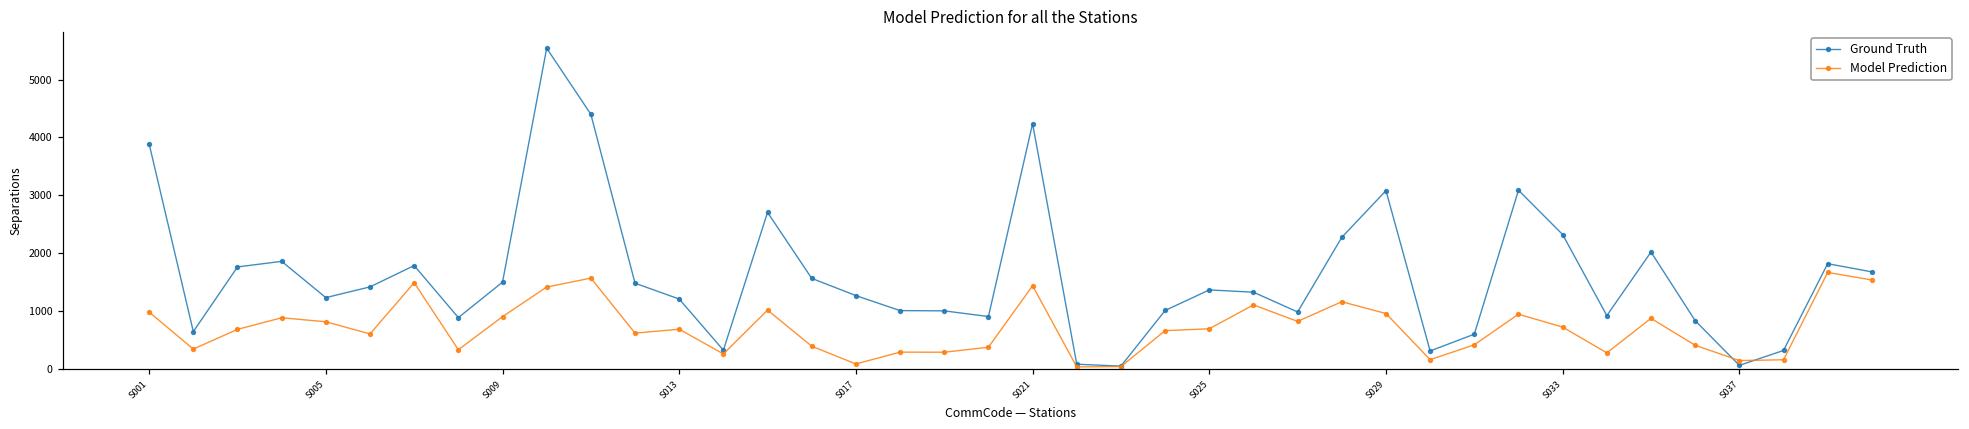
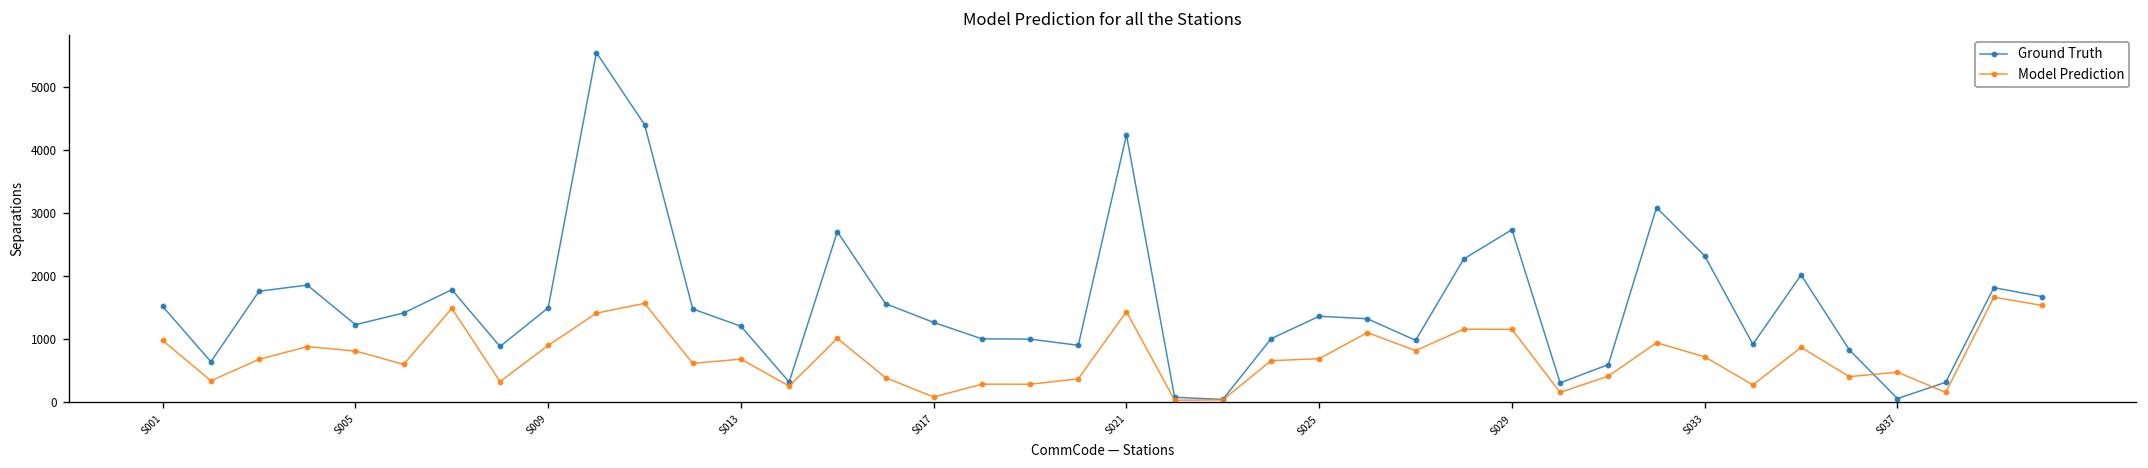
Ground Truth, S001: 3900 -> 1500
Ground Truth, S029: 3100 -> 2700
Model Prediction, S029: 1000 -> 1200
Model Prediction, S037: 100 -> 500
